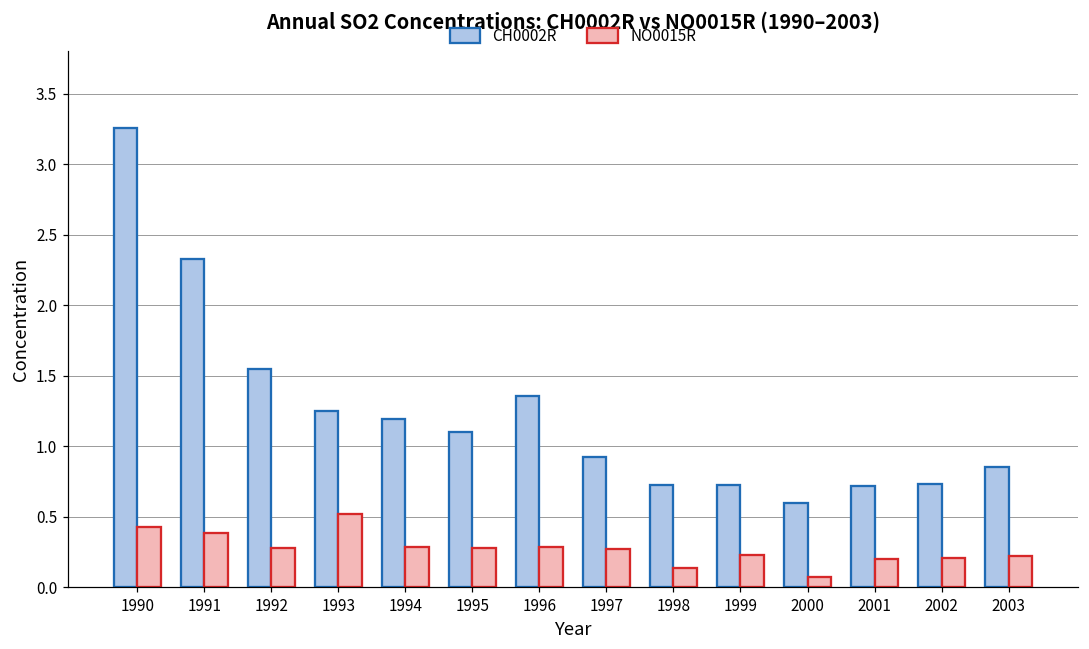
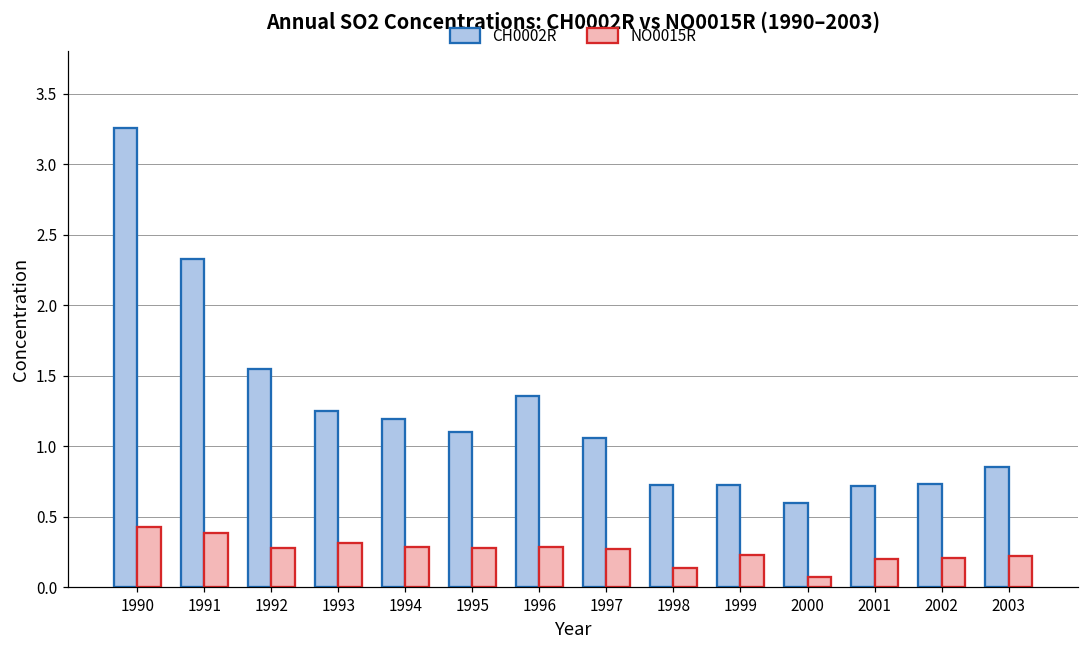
NO0015R, 1993: 0.52 -> 0.31
CH0002R, 1997: 0.93 -> 1.06
